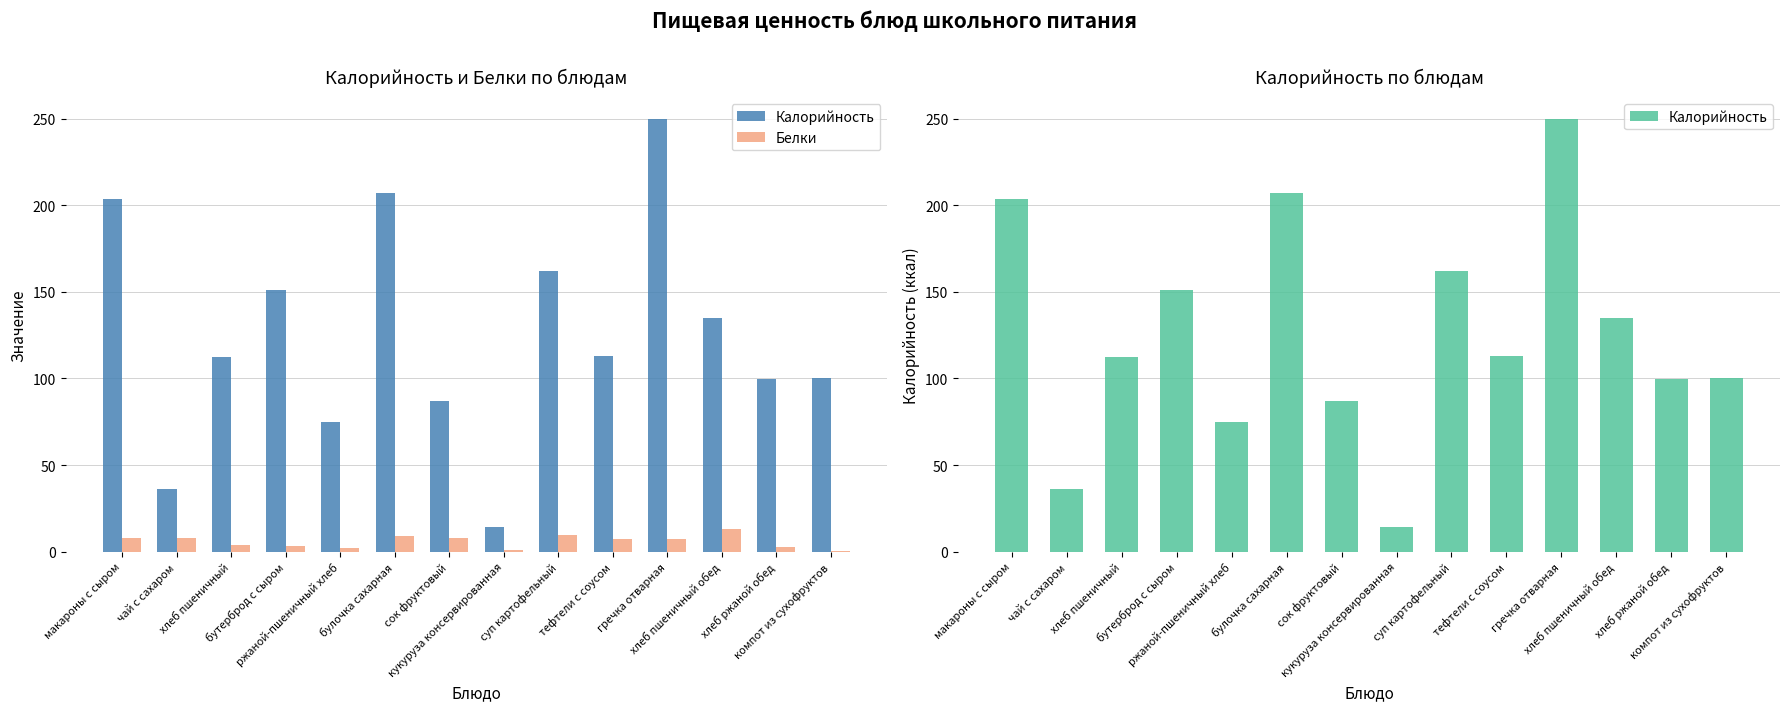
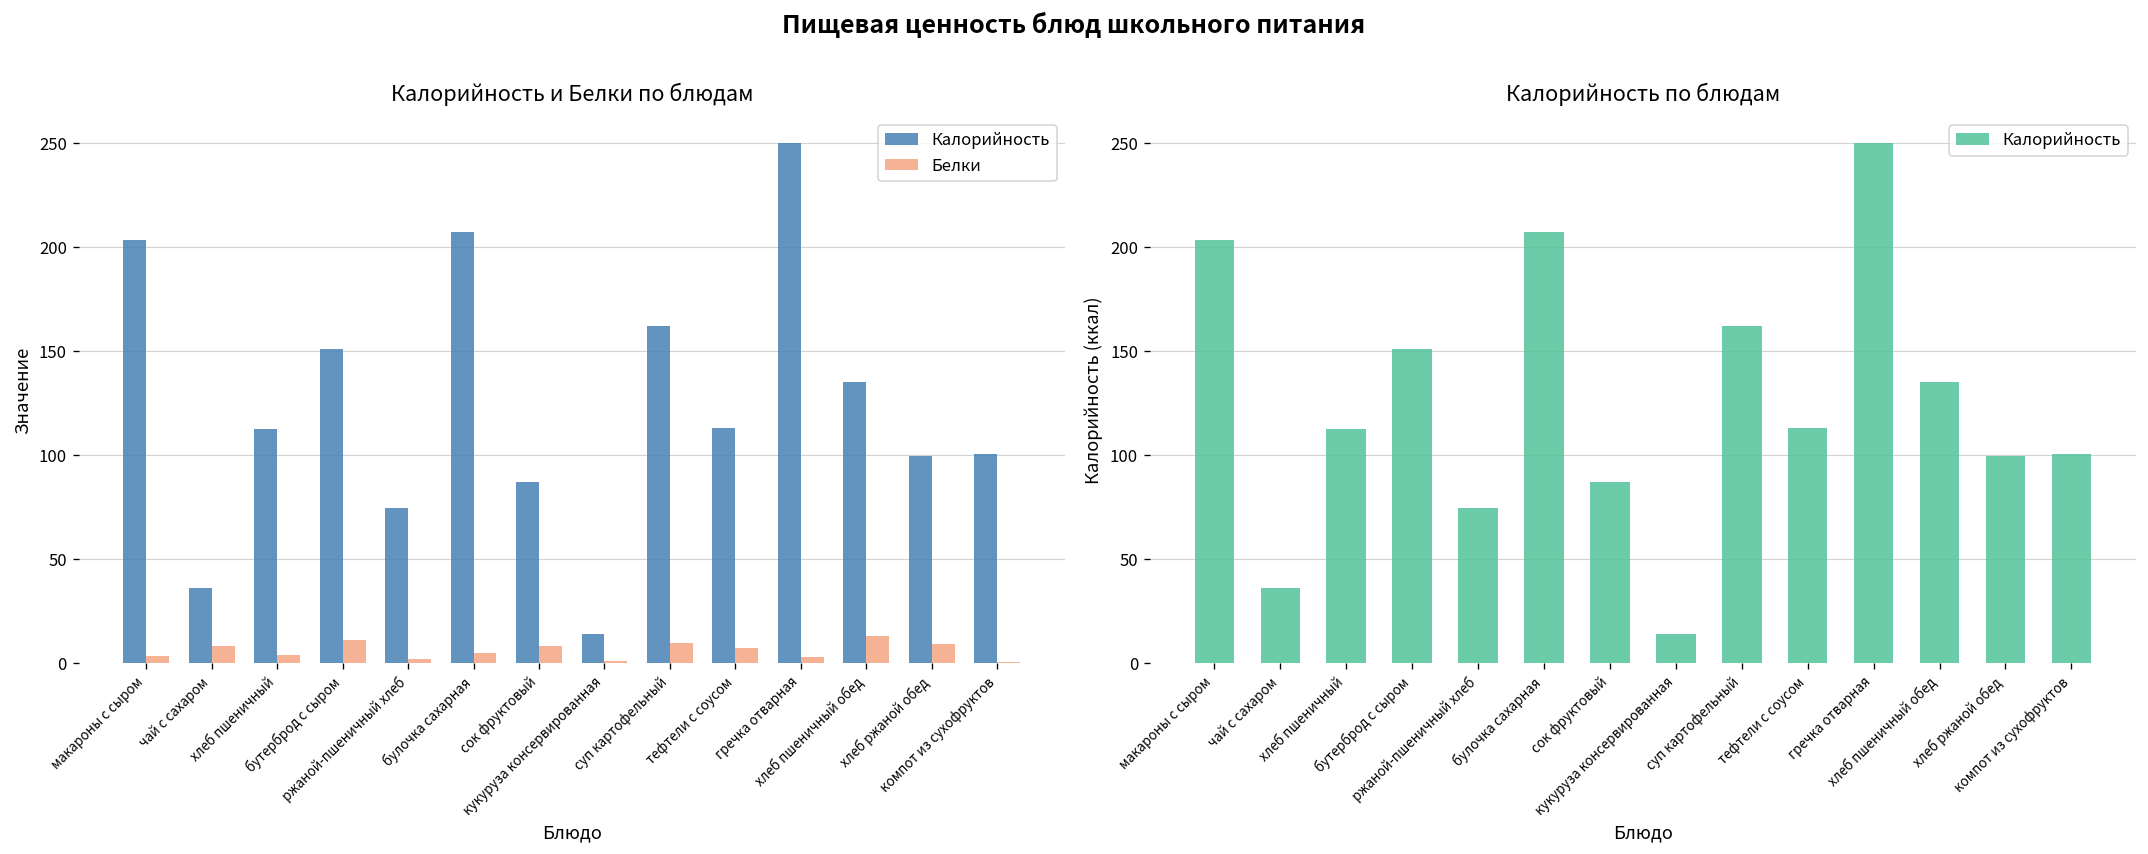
Калорийность и Белки по блюдам, Белки, макароны с сыром: 8 -> 4
Калорийность и Белки по блюдам, Белки, бутерброд с сыром: 3 -> 11
Калорийность и Белки по блюдам, Белки, булочка сахарная: 9 -> 5
Калорийность и Белки по блюдам, Белки, гречка отварная: 8 -> 3
Калорийность и Белки по блюдам, Белки, хлеб ржаной обед: 3 -> 9
